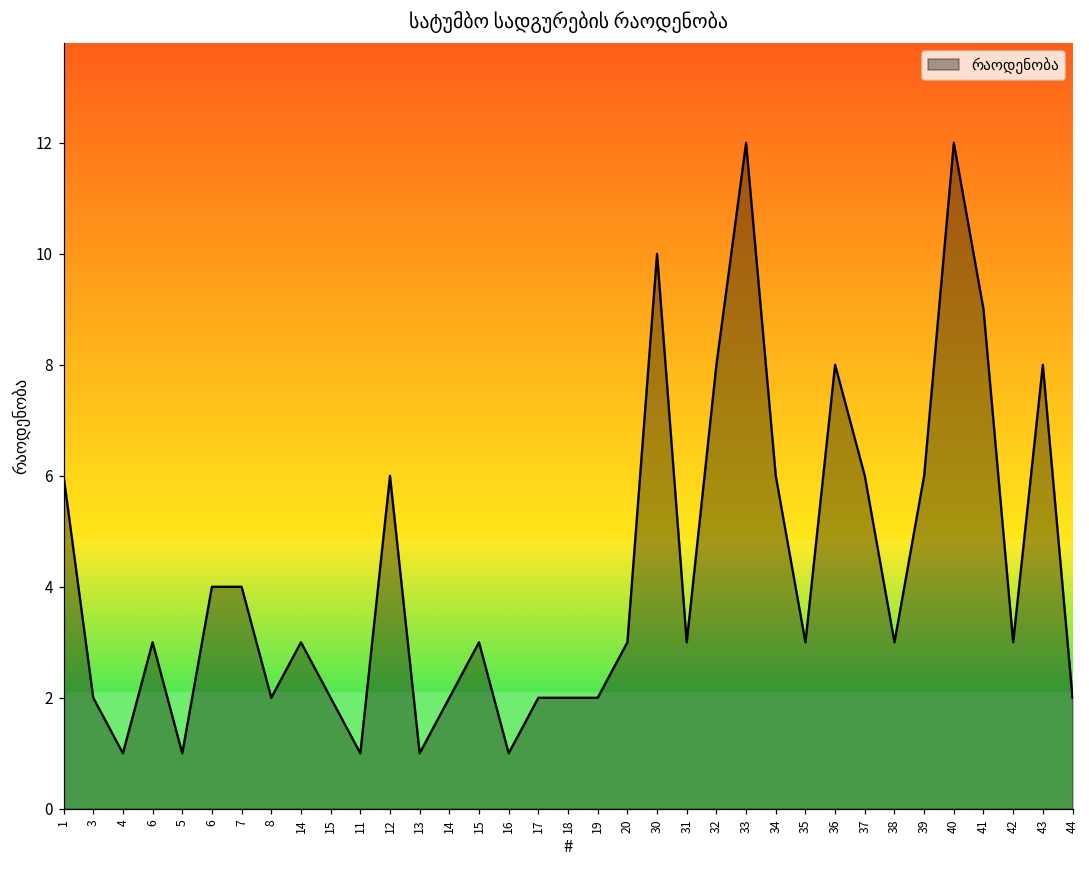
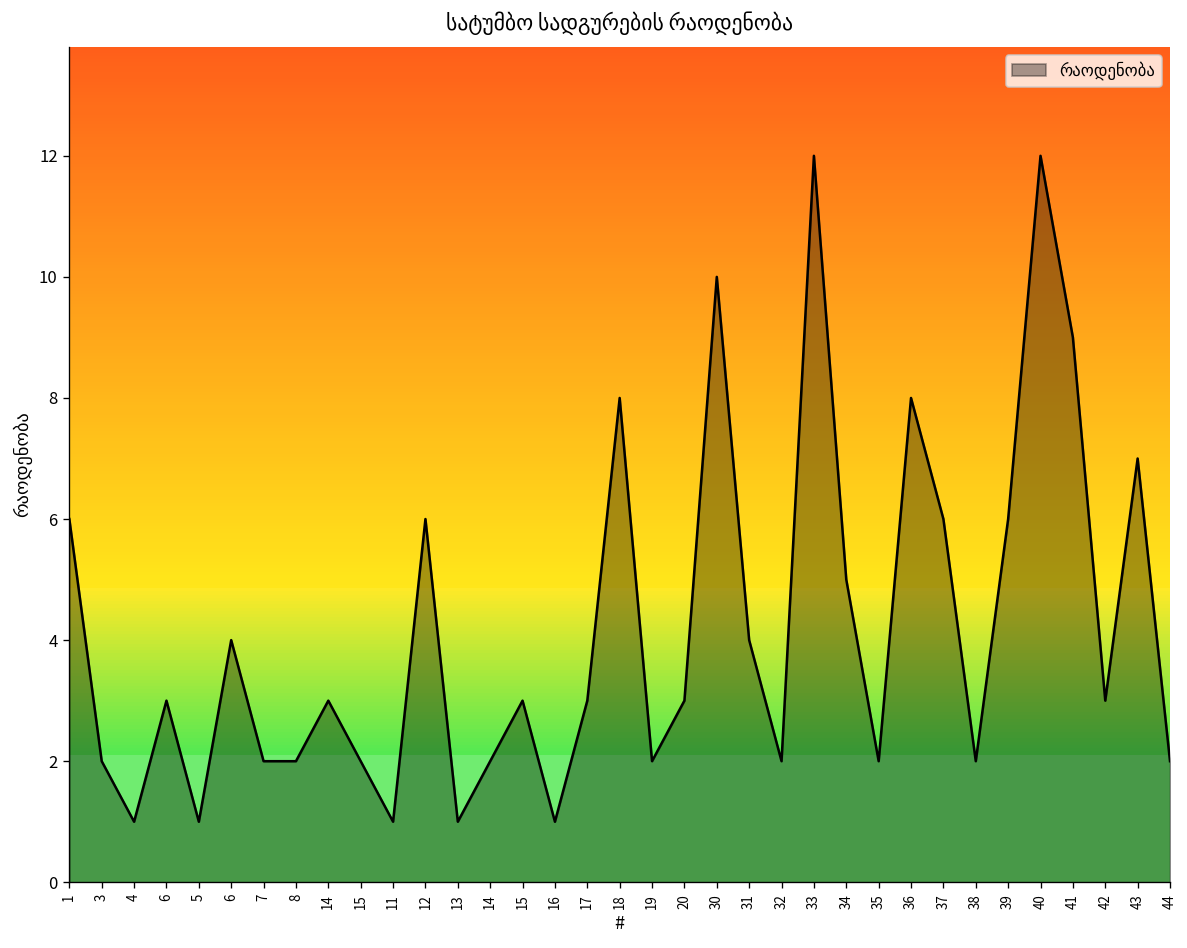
7: 4 -> 2
17: 2 -> 3
18: 2 -> 8
31: 3 -> 4
32: 8 -> 2
34: 6 -> 5
35: 3 -> 2
38: 3 -> 2
43: 8 -> 7
